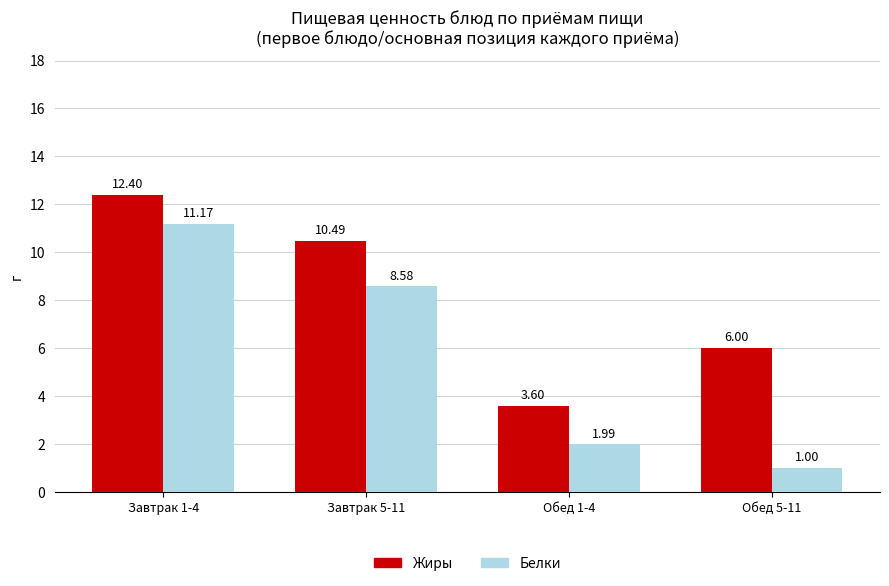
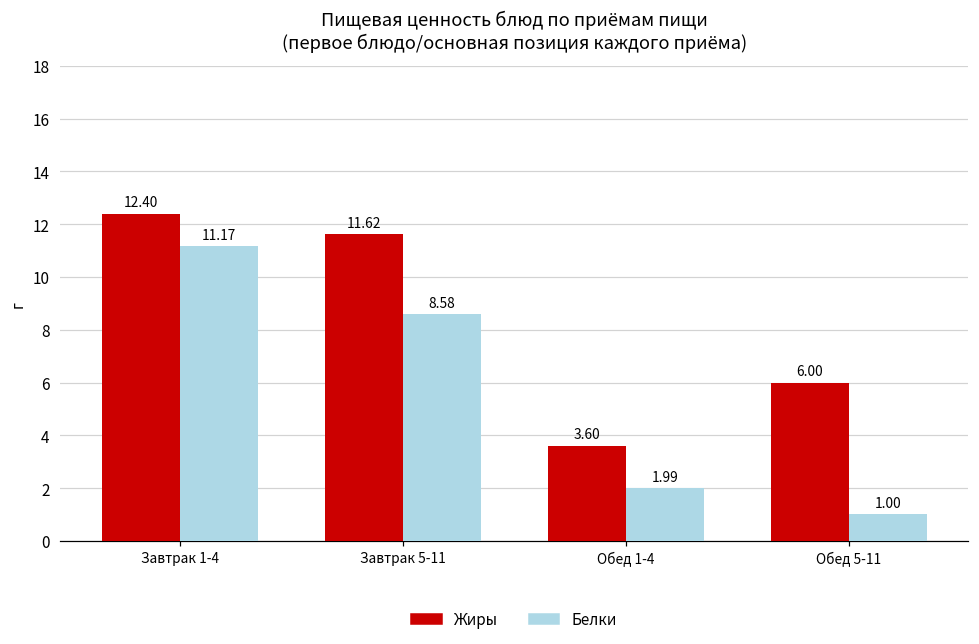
Жиры, Завтрак 5-11: 10.49 -> 11.62
